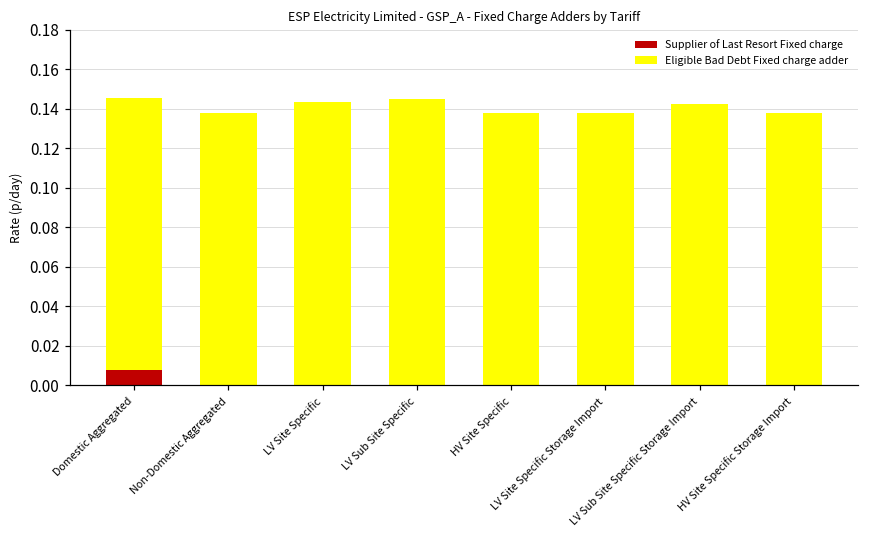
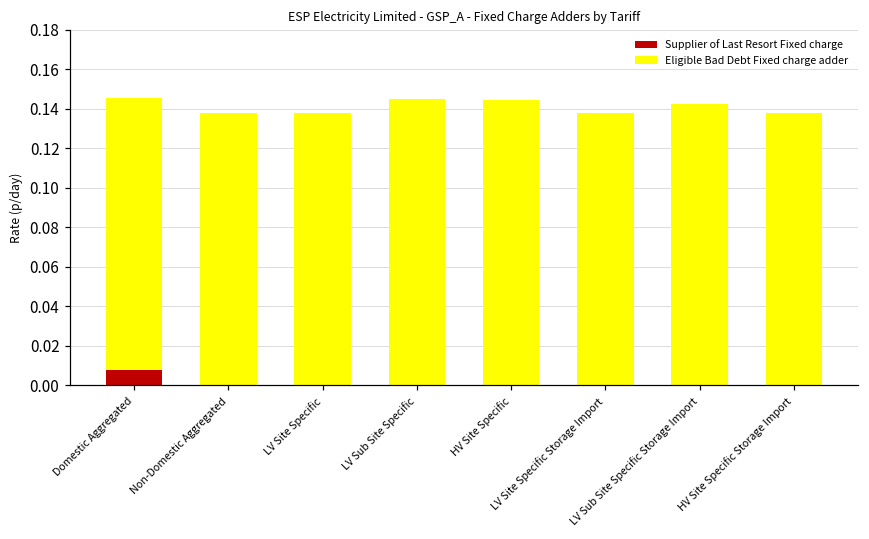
Eligible Bad Debt Fixed charge adder, LV Site Specific: 0.144 -> 0.138
Eligible Bad Debt Fixed charge adder, HV Site Specific: 0.138 -> 0.144
